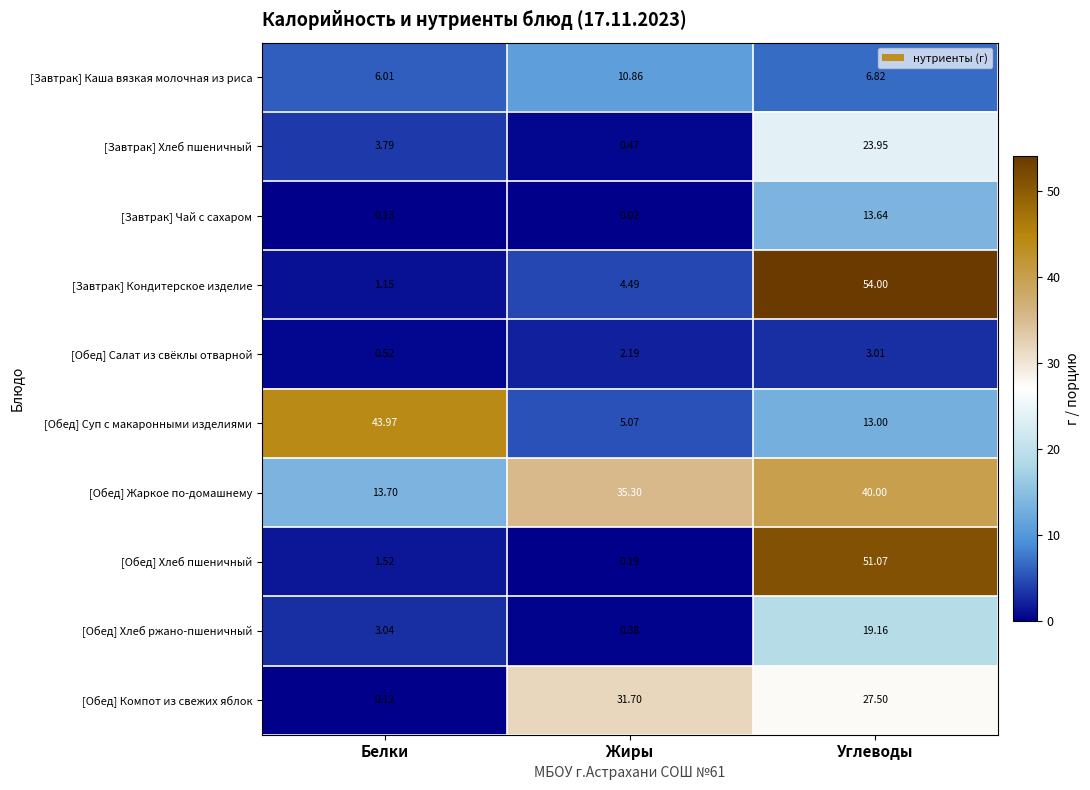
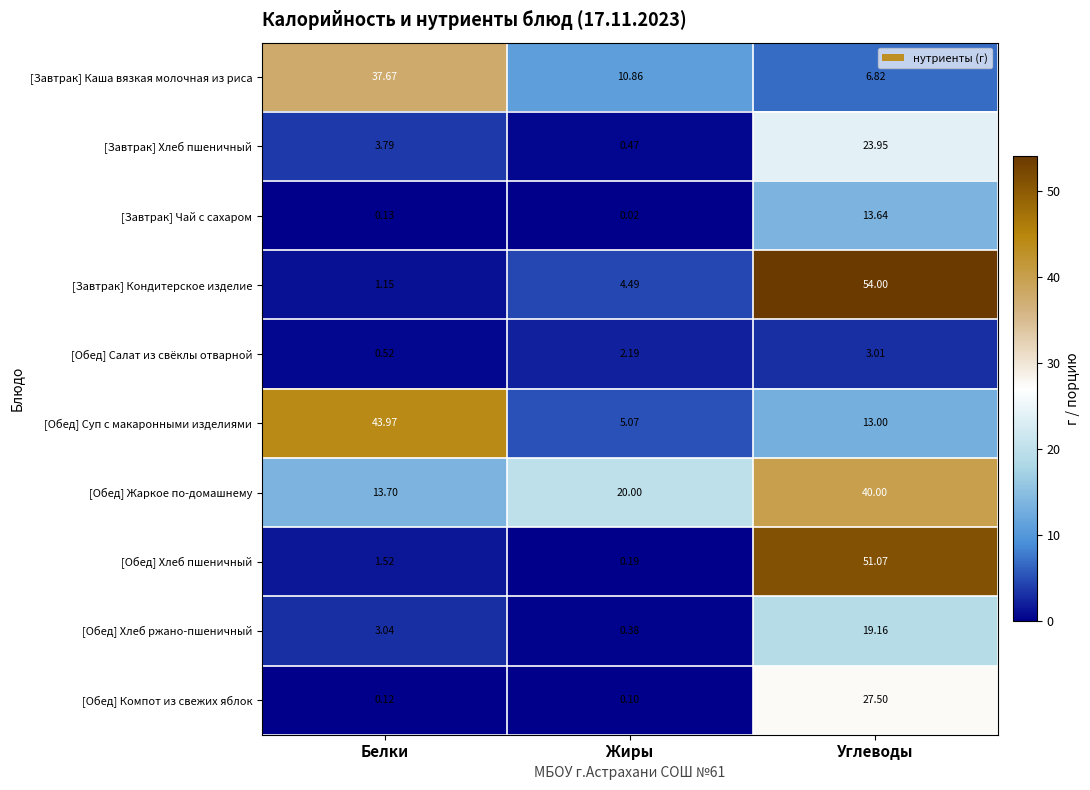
[Завтрак] Каша вязкая молочная из риса, Белки: 6.01 -> 37.67
[Обед] Жаркое по-домашнему, Жиры: 35.30 -> 20.00
[Обед] Компот из свежих яблок, Жиры: 31.70 -> 0.10
